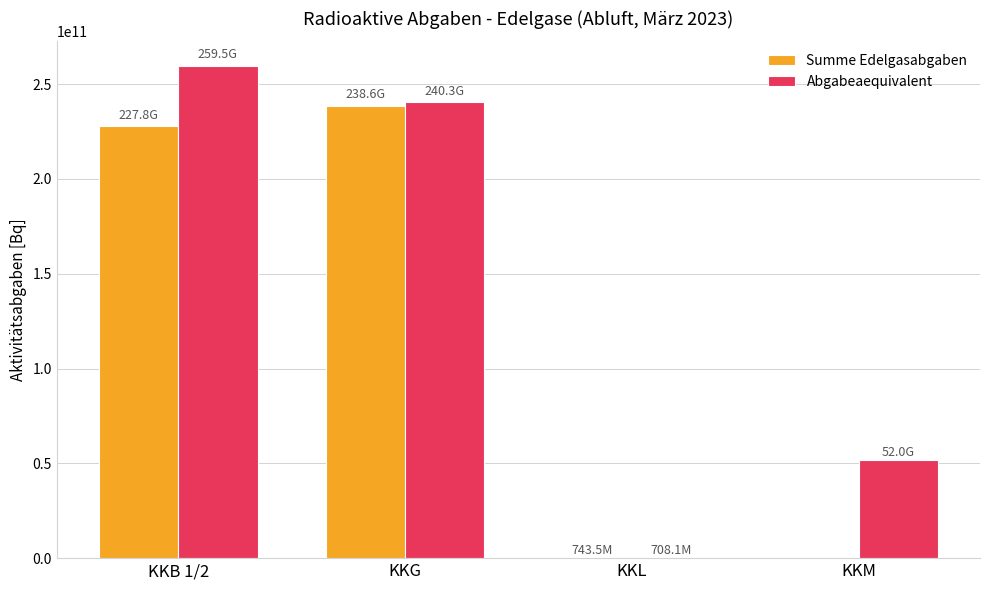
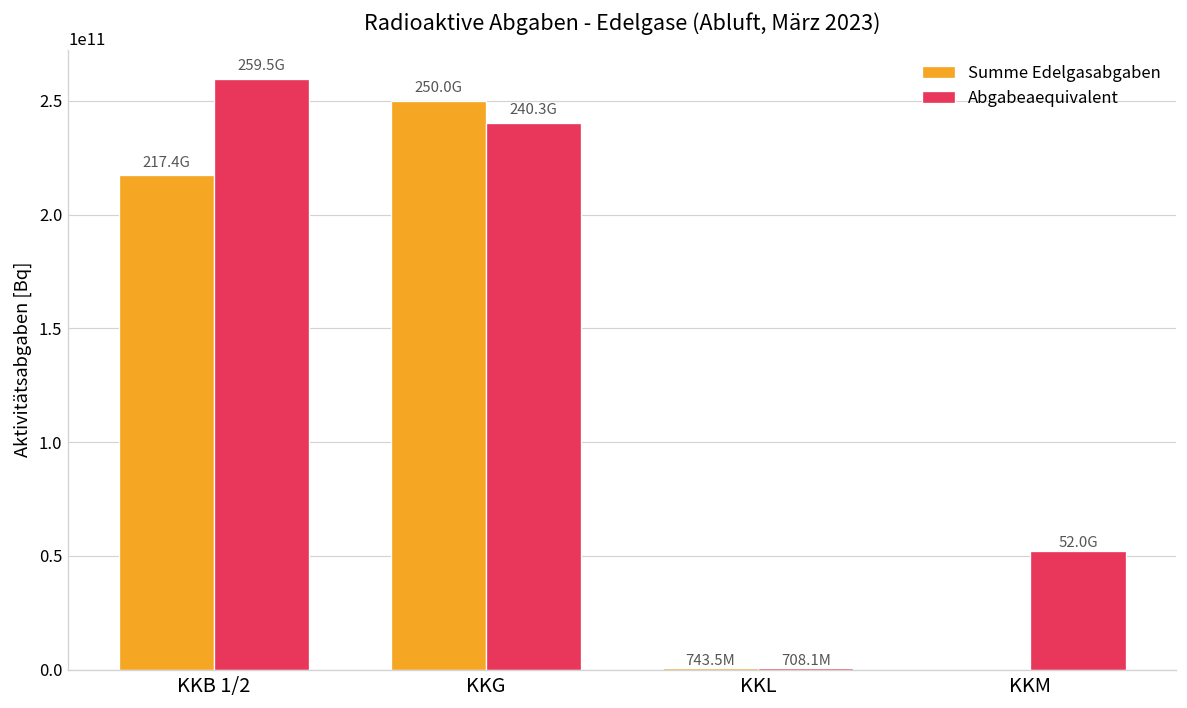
Summe Edelgasabgaben, KKB 1/2: 227.8G -> 217.4G
Summe Edelgasabgaben, KKG: 238.6G -> 250.0G
